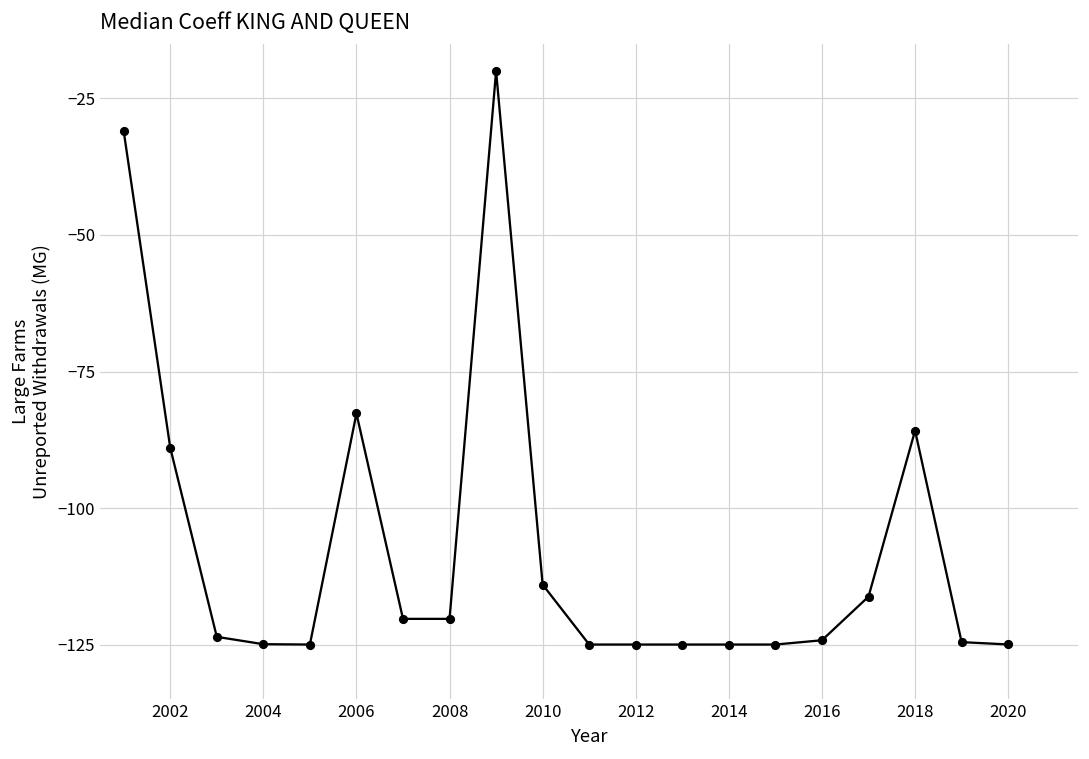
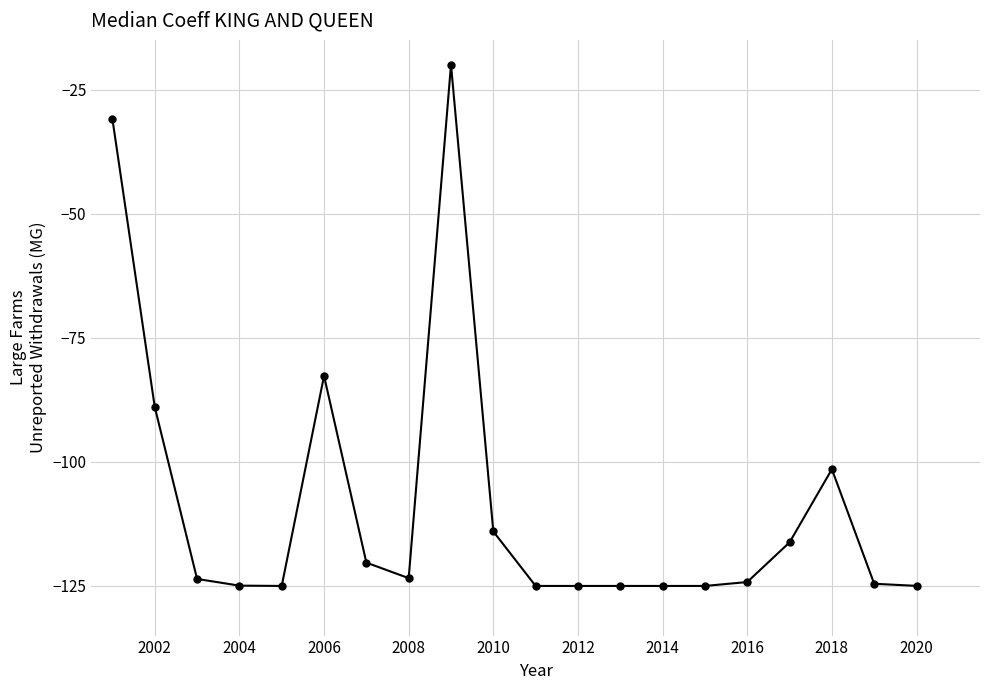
2008: -120 -> -123
2018: -86 -> -101
